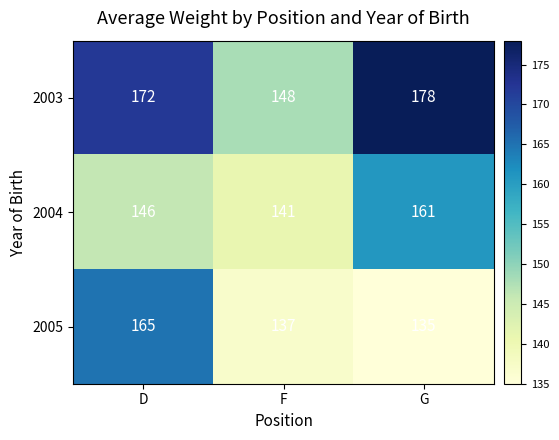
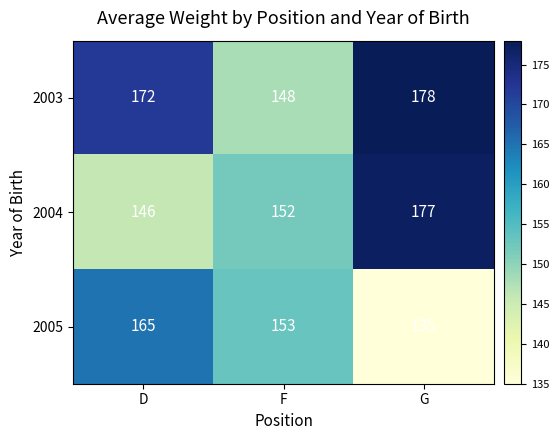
2004, F: 141 -> 152
2004, G: 161 -> 177
2005, F: 137 -> 153
